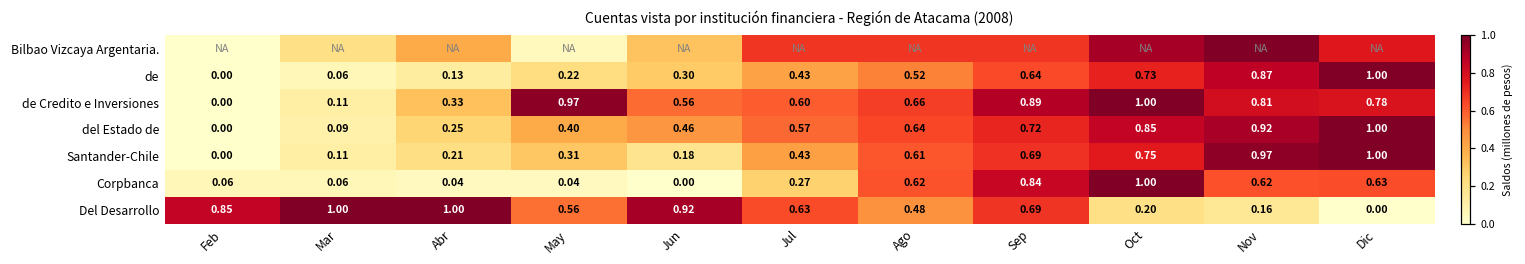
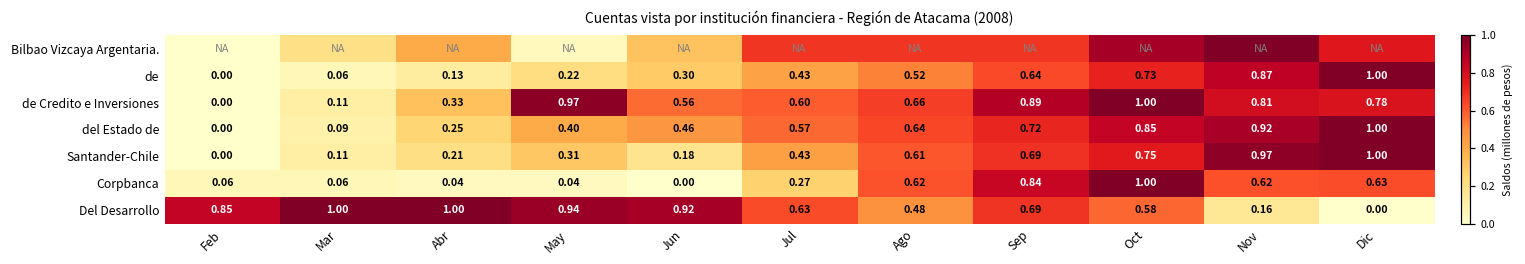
Del Desarrollo, May: 0.56 -> 0.94
Del Desarrollo, Oct: 0.20 -> 0.58
